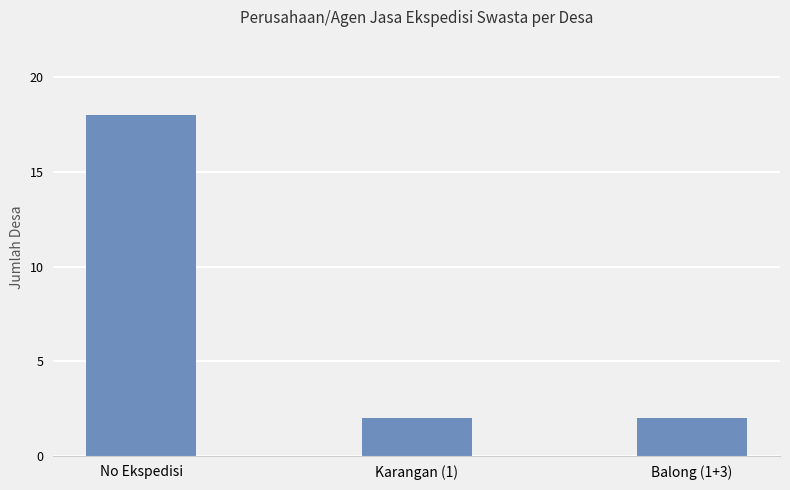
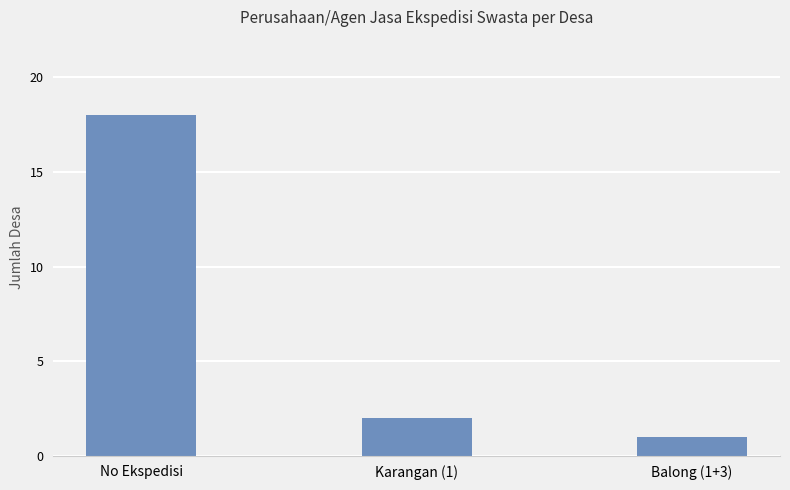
Balong (1+3): 2 -> 1
